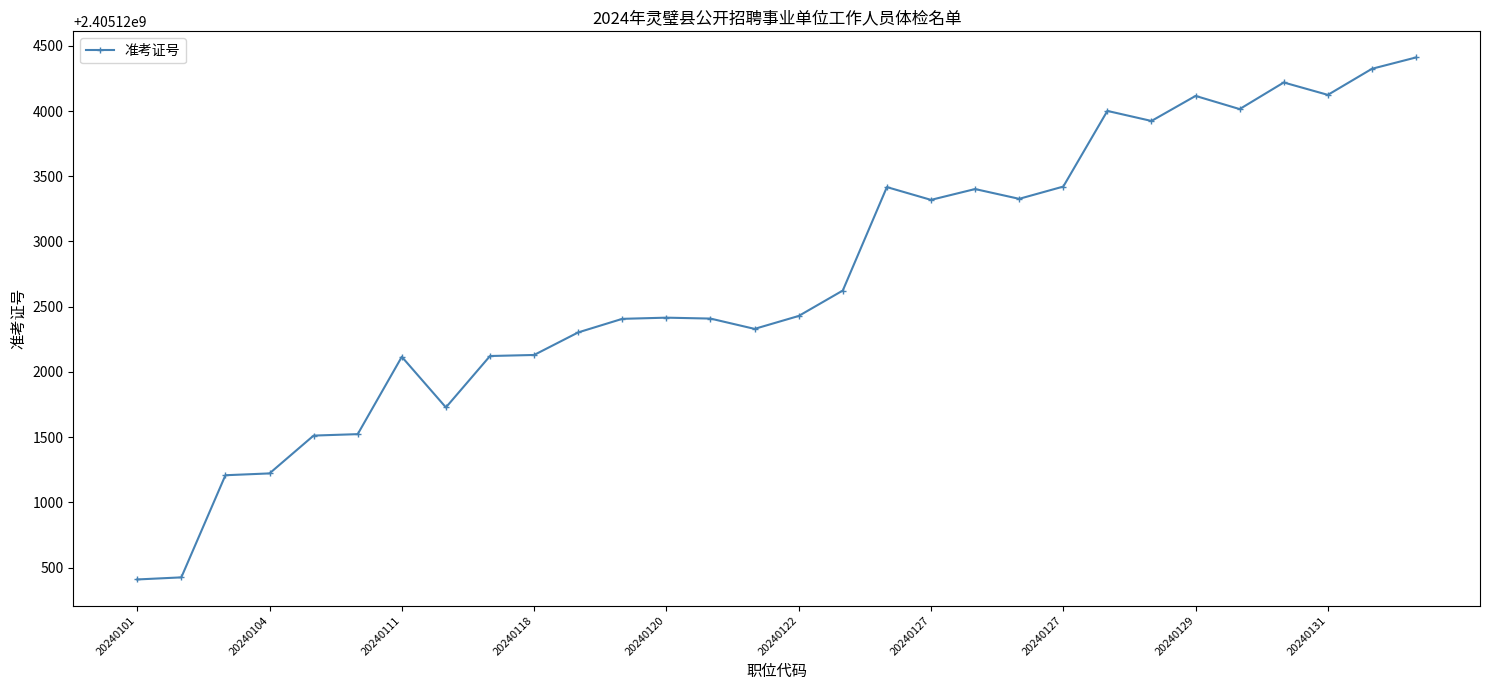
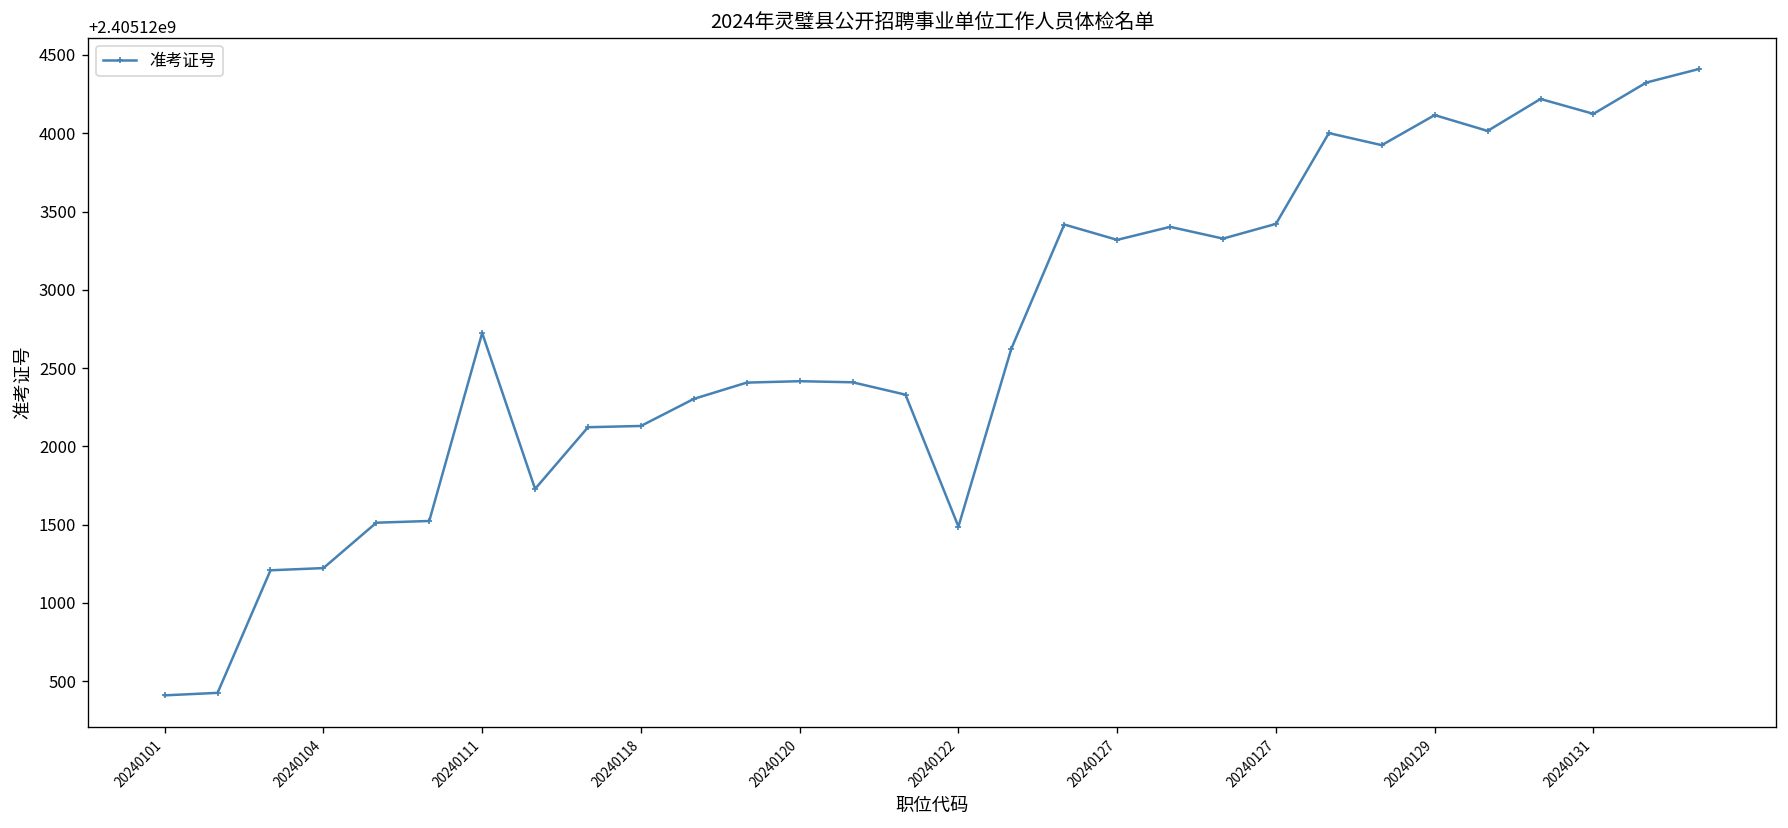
20240111: 2405122120 -> 2405122720
20240122: 2405122430 -> 2405121490
